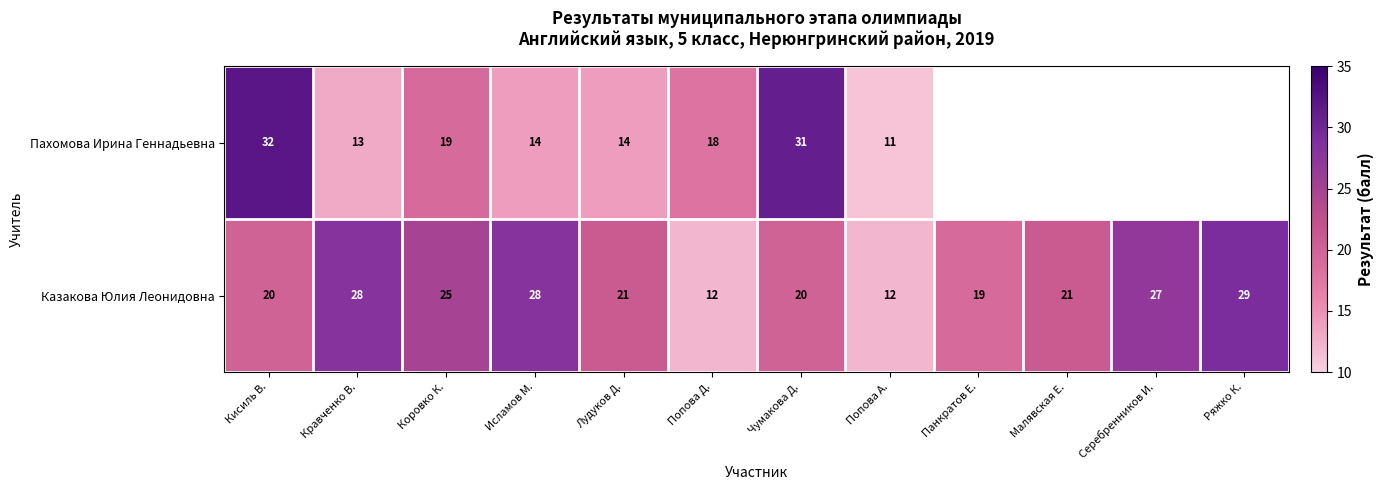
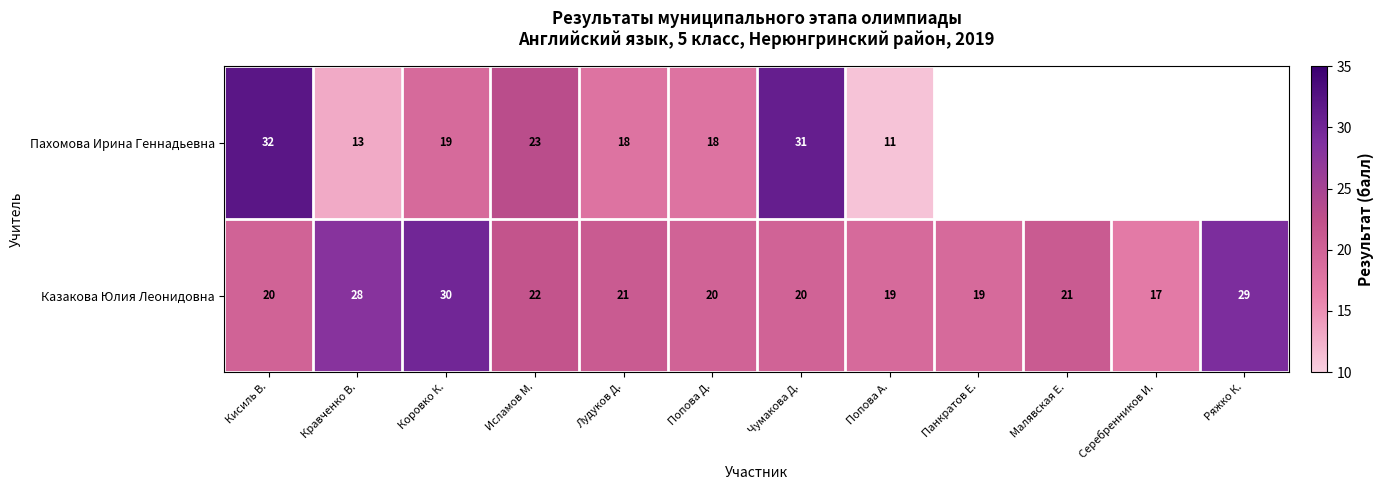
Пахомова Ирина Геннадьевна, Исламов М.: 14 -> 23
Пахомова Ирина Геннадьевна, Лудуков Д.: 14 -> 18
Казакова Юлия Леонидовна, Коровко К.: 25 -> 30
Казакова Юлия Леонидовна, Исламов М.: 28 -> 22
Казакова Юлия Леонидовна, Попова Д.: 12 -> 20
Казакова Юлия Леонидовна, Попова А.: 12 -> 19
Казакова Юлия Леонидовна, Серебренников И.: 27 -> 17
